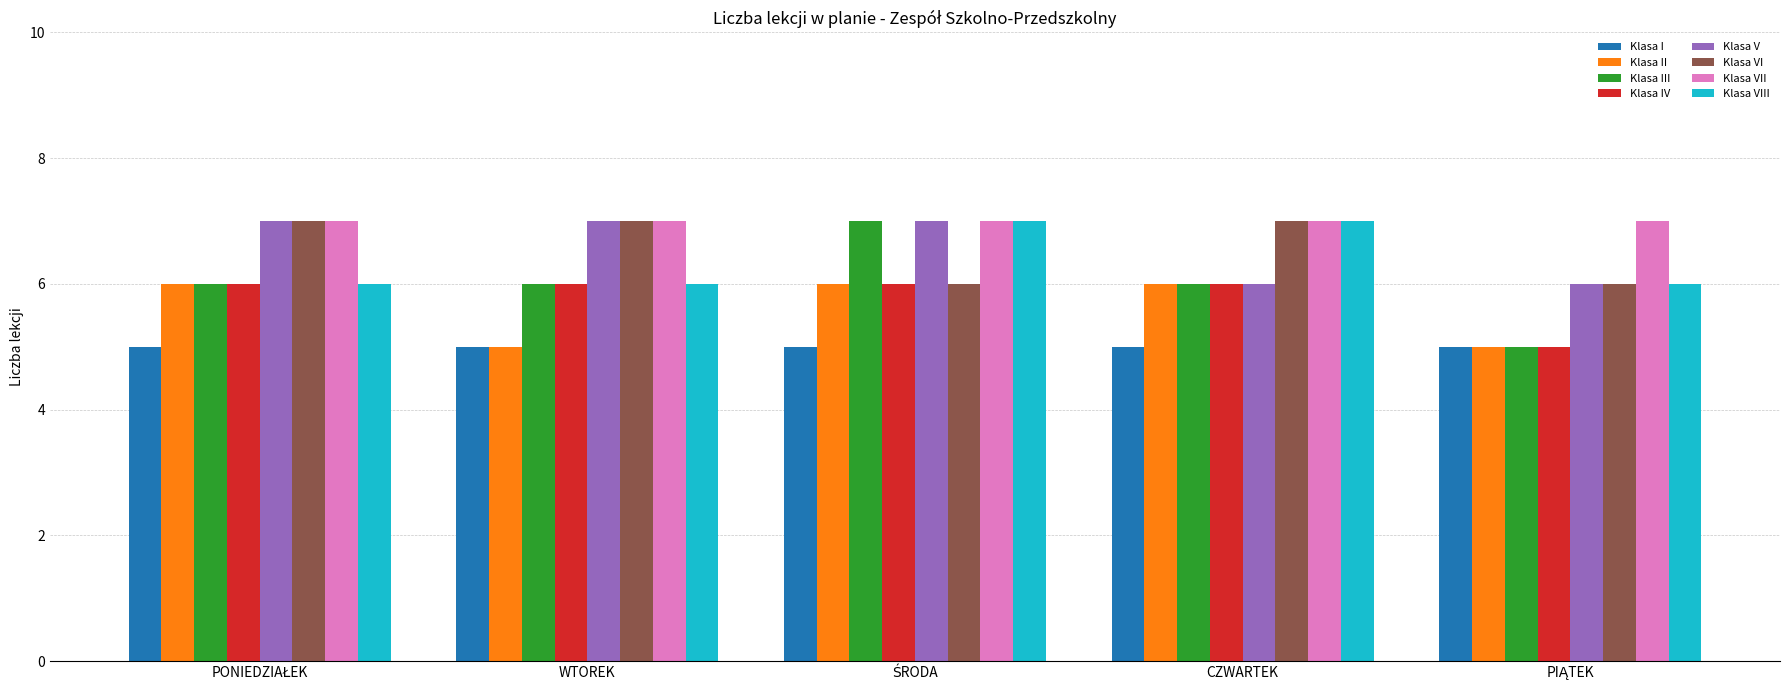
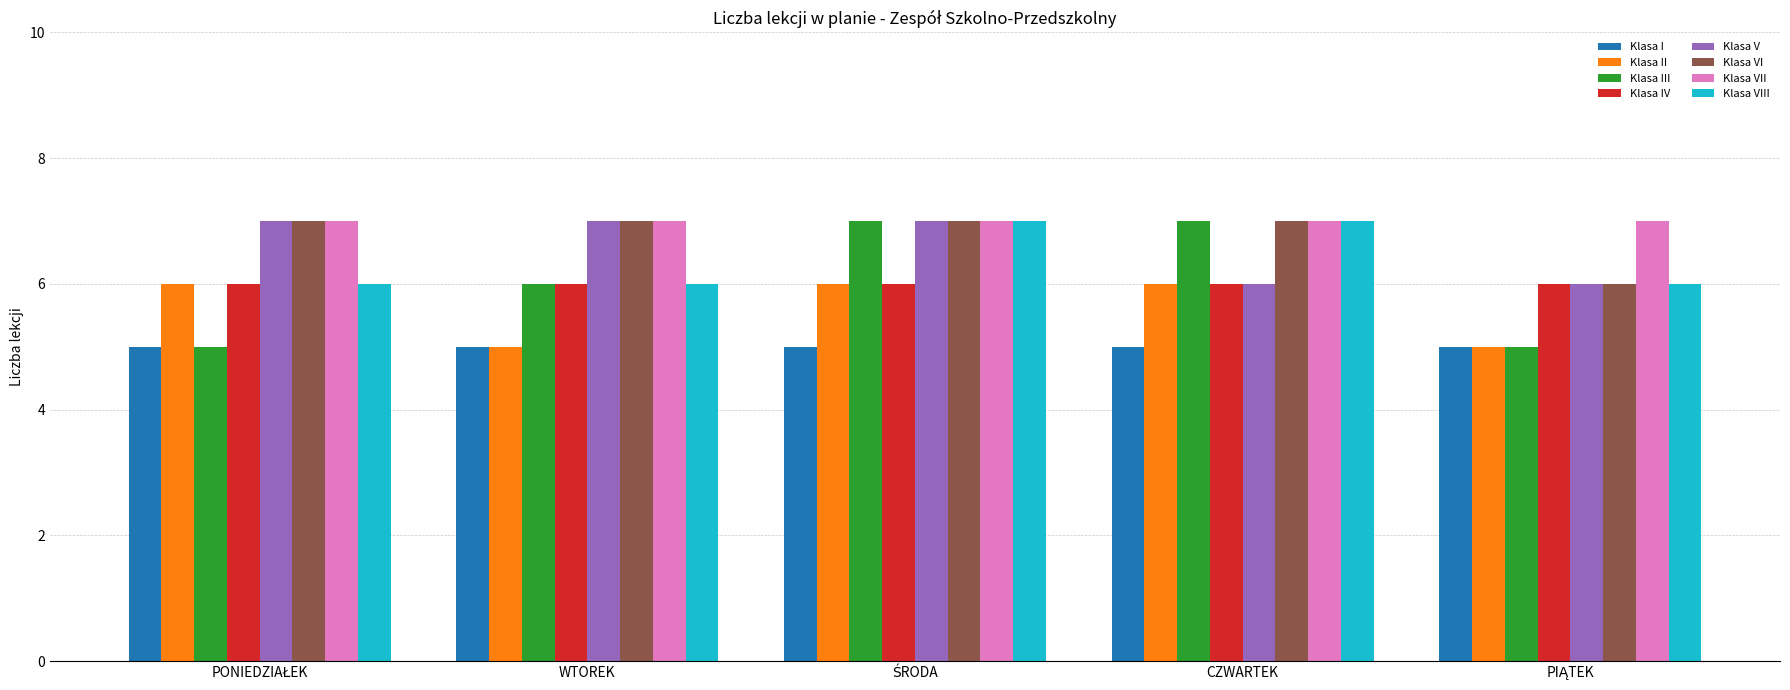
Klasa III, PONIEDZIAŁEK: 6 -> 5
Klasa VI, ŚRODA: 6 -> 7
Klasa III, CZWARTEK: 6 -> 7
Klasa IV, PIĄTEK: 5 -> 6
